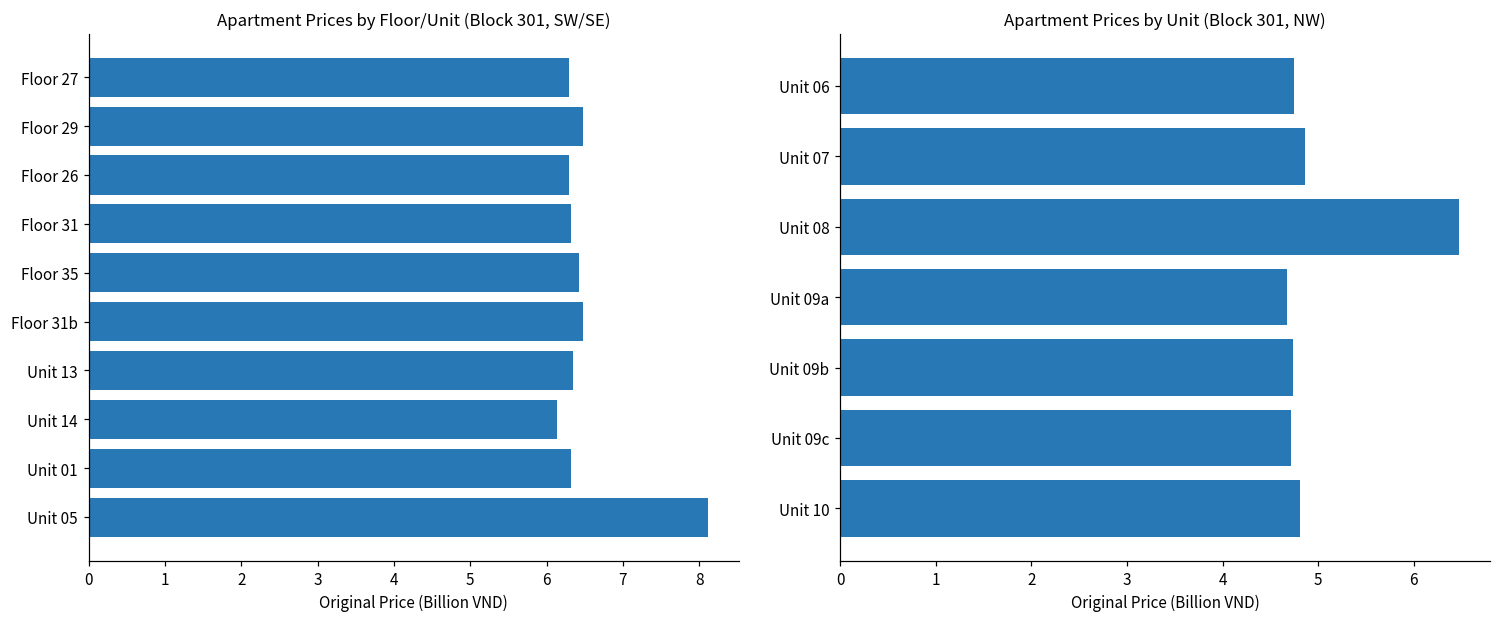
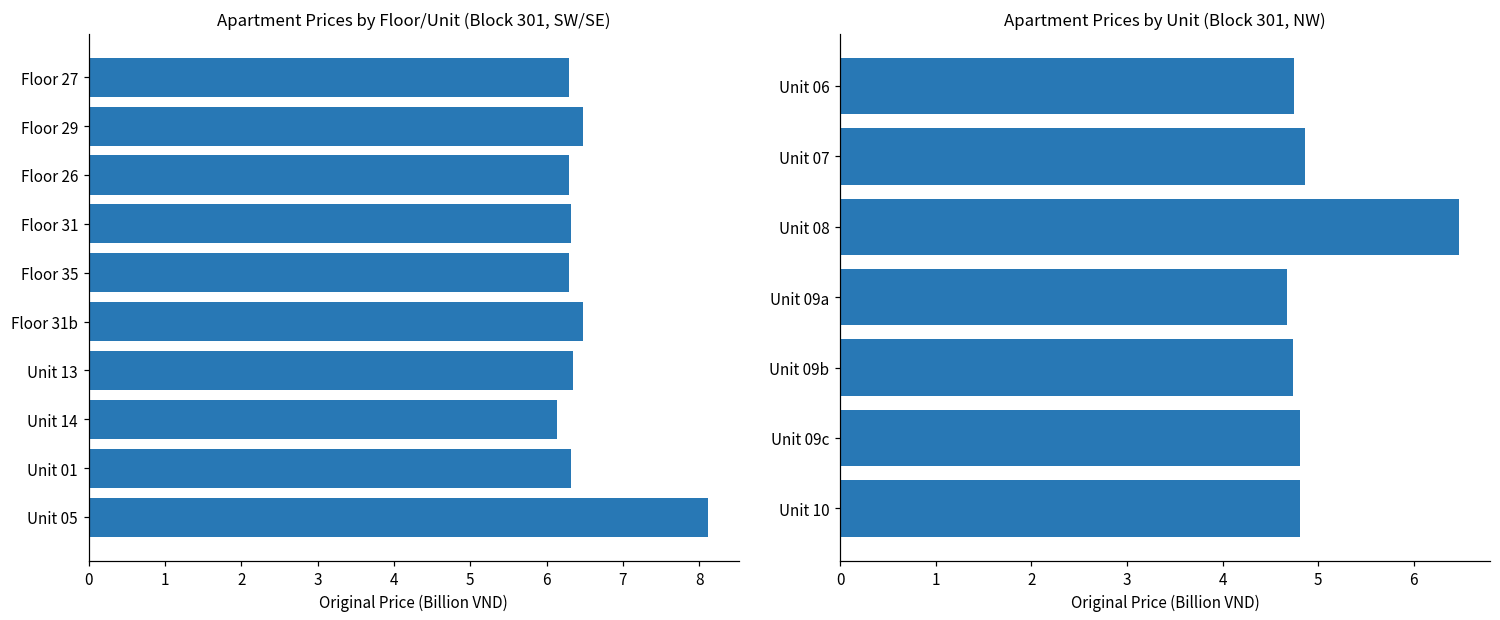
Apartment Prices by Floor/Unit (Block 301, SW/SE), Floor 35: 6.4 -> 6.3
Apartment Prices by Unit (Block 301, NW), Unit 09c: 4.7 -> 4.8
